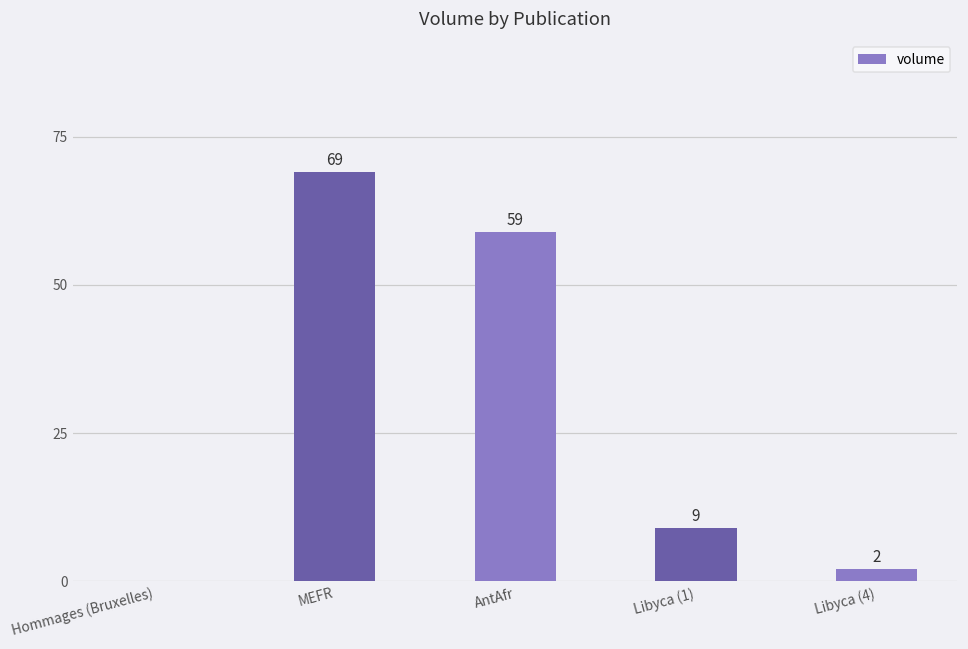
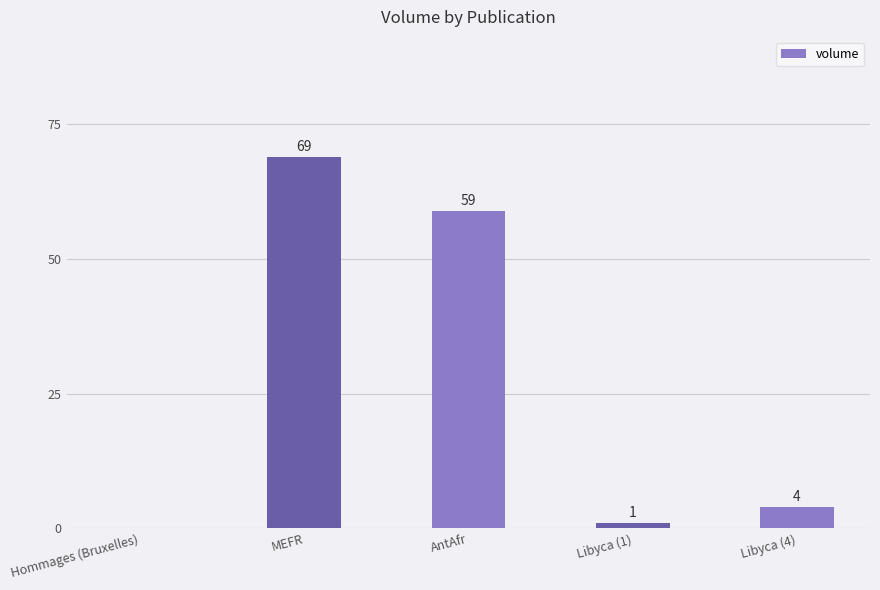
Libyca (1): 9 -> 1
Libyca (4): 2 -> 4
